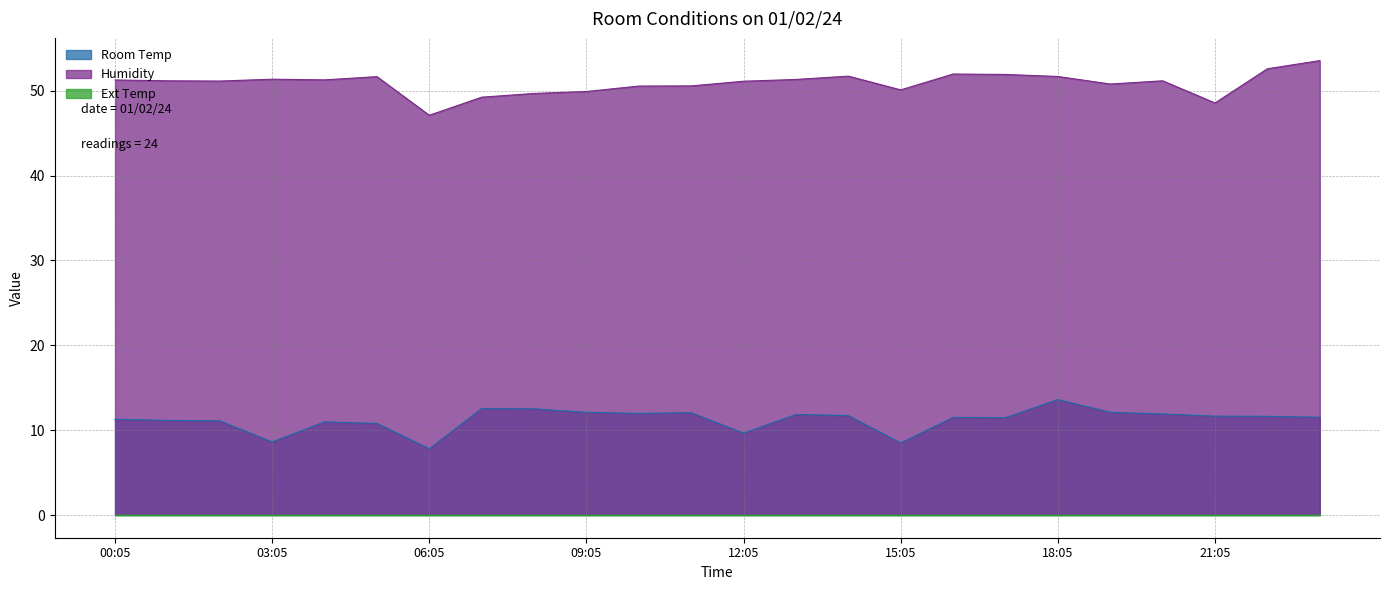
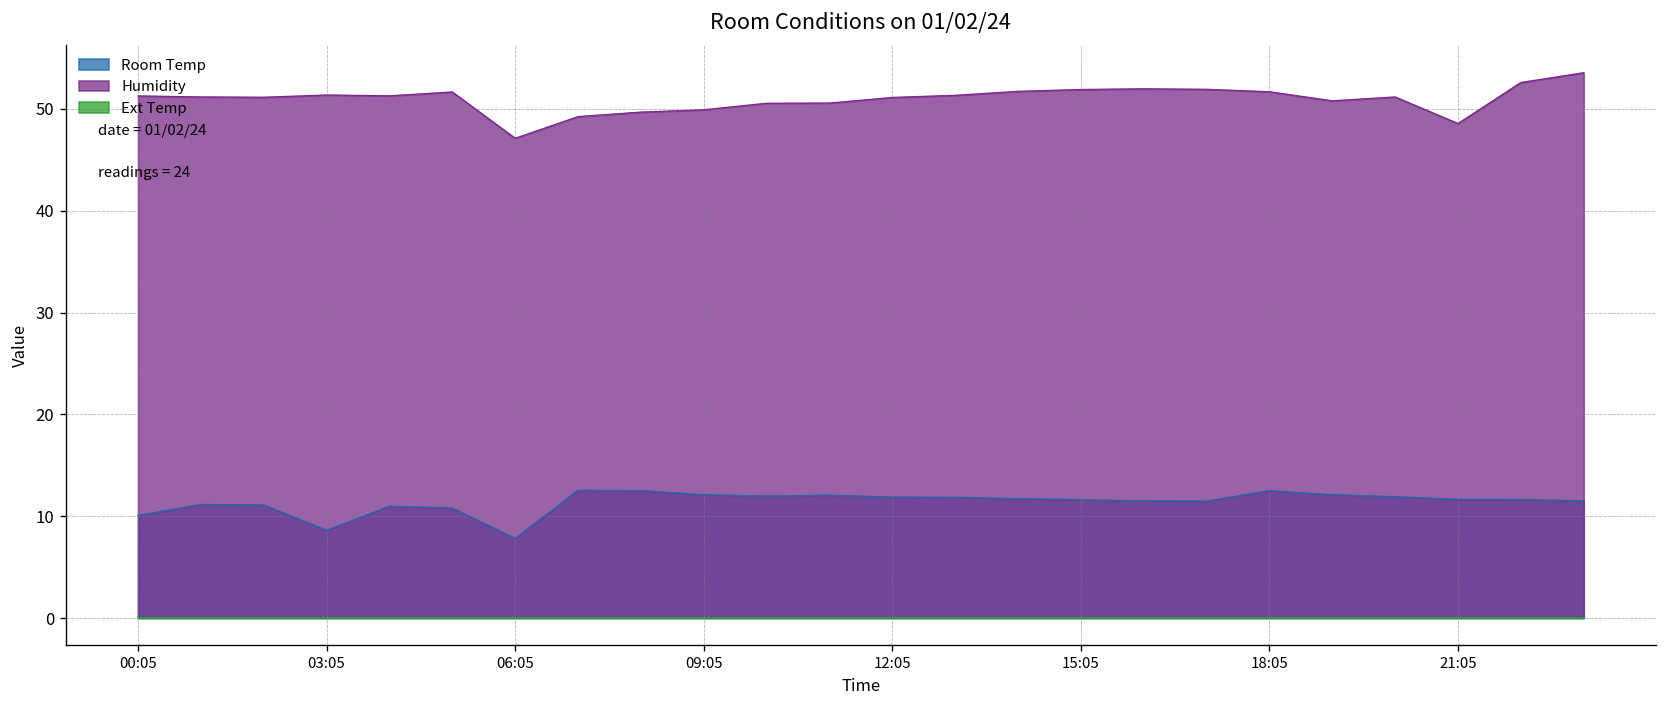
Room Temp, 00:05: 11 -> 10
Room Temp, 12:05: 10 -> 12
Room Temp, 15:05: 8 -> 12
Humidity, 15:05: 50 -> 52
Room Temp, 18:05: 14 -> 13
